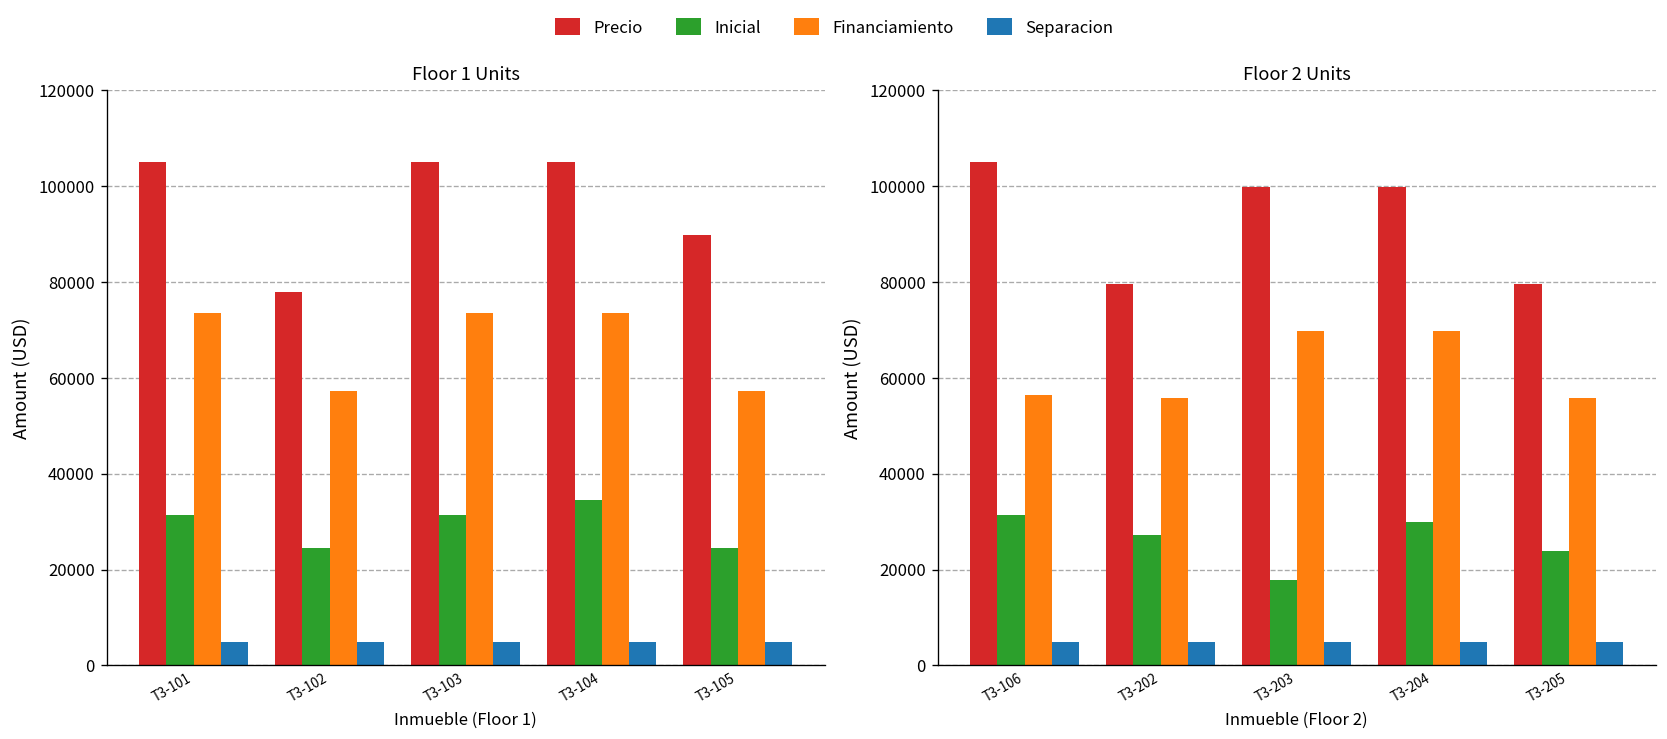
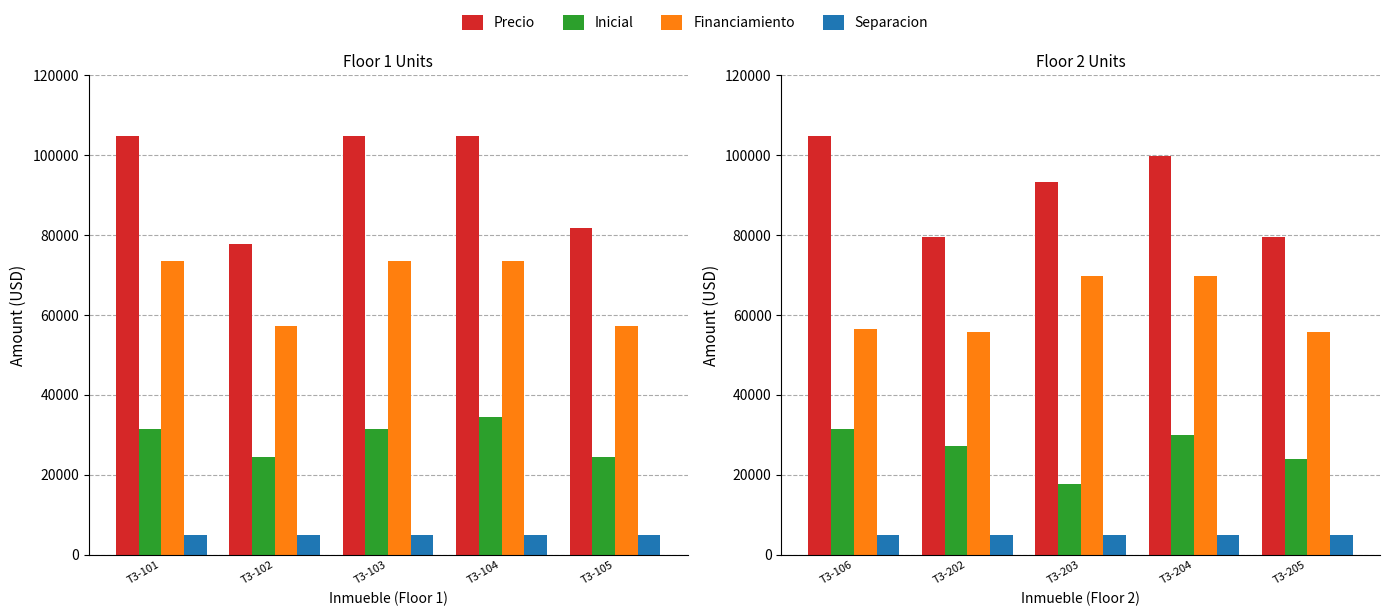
Floor 1 Units, Precio, T3-105: 90000 -> 82000
Floor 2 Units, Precio, T3-203: 100000 -> 93000
